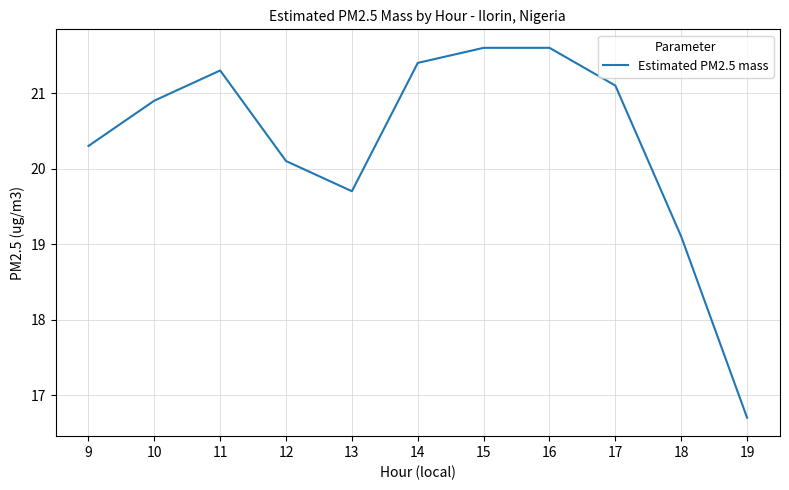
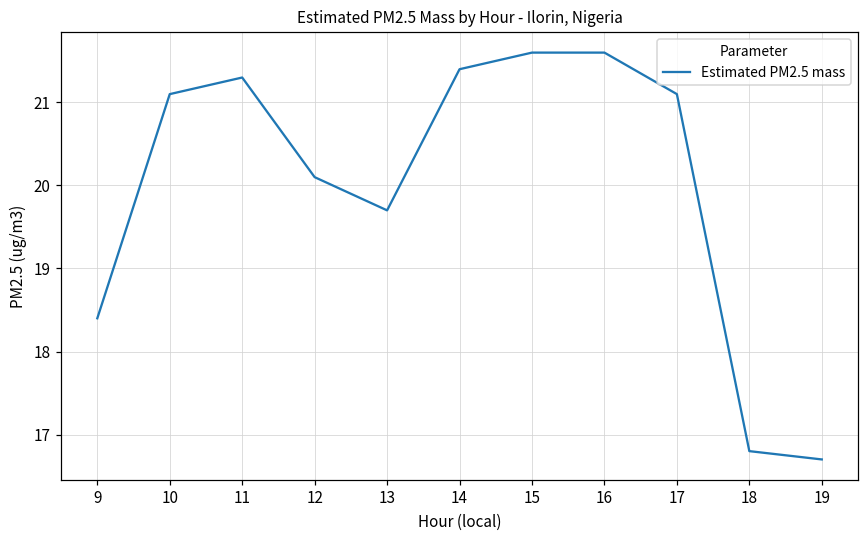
9: 20.3 -> 18.4
10: 20.9 -> 21.1
18: 19.1 -> 16.8
